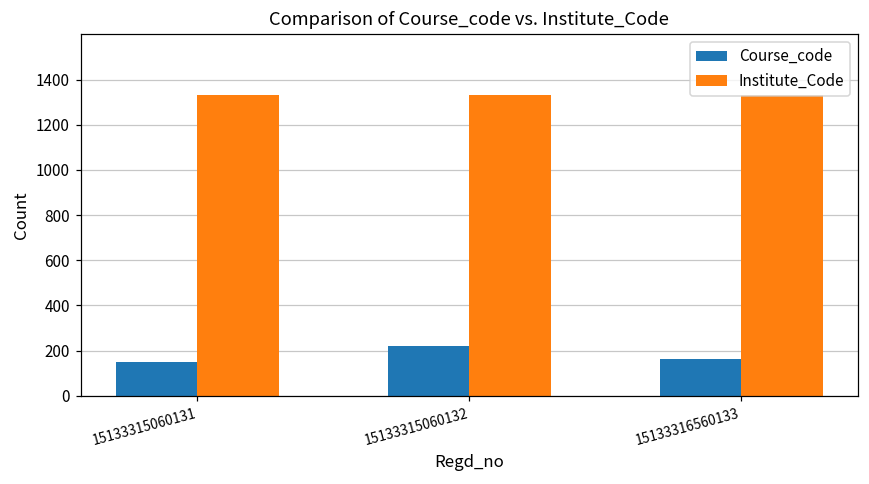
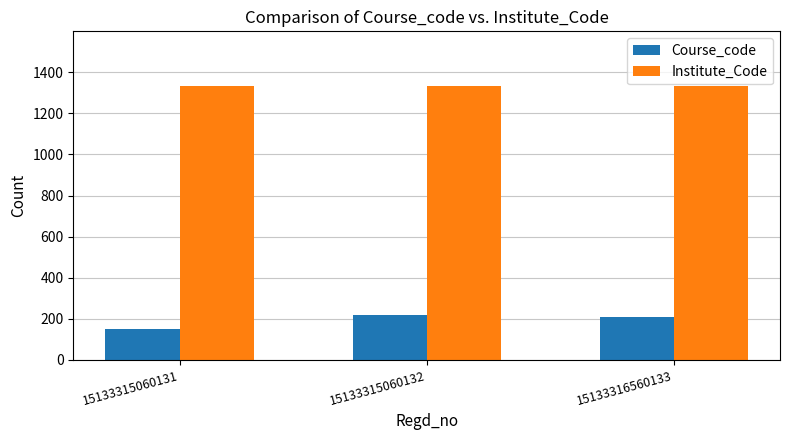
Course_code, 15133316560133: 170 -> 210
